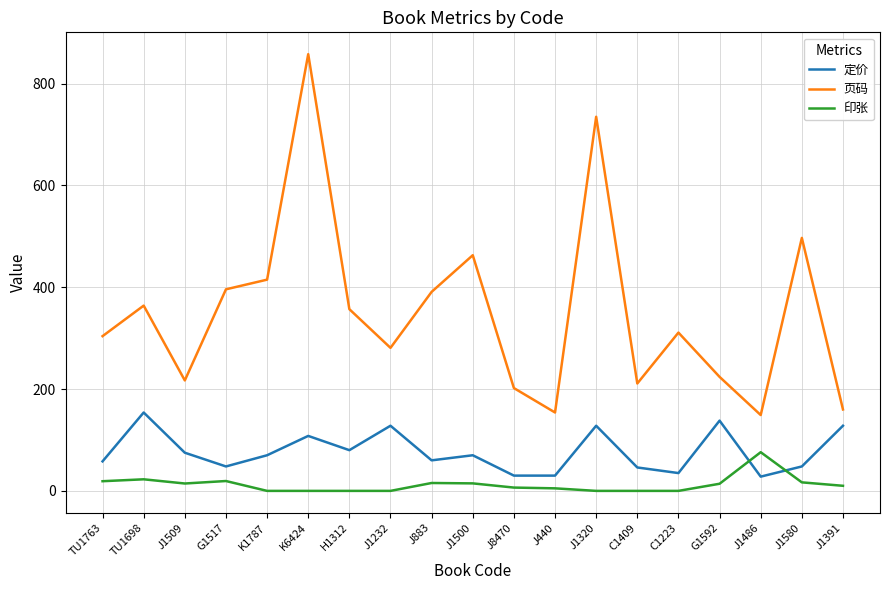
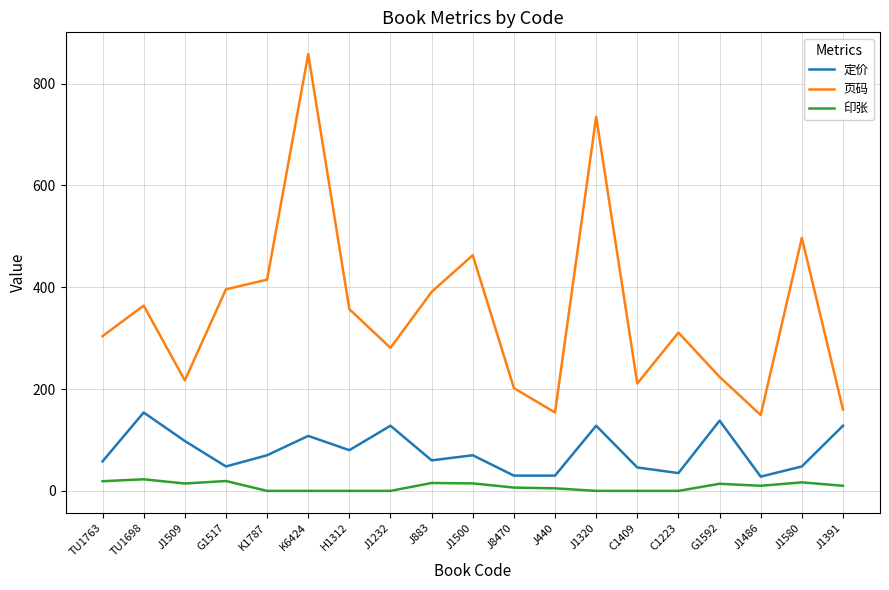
定价, J1509: 80 -> 100
印张, J1486: 80 -> 10
